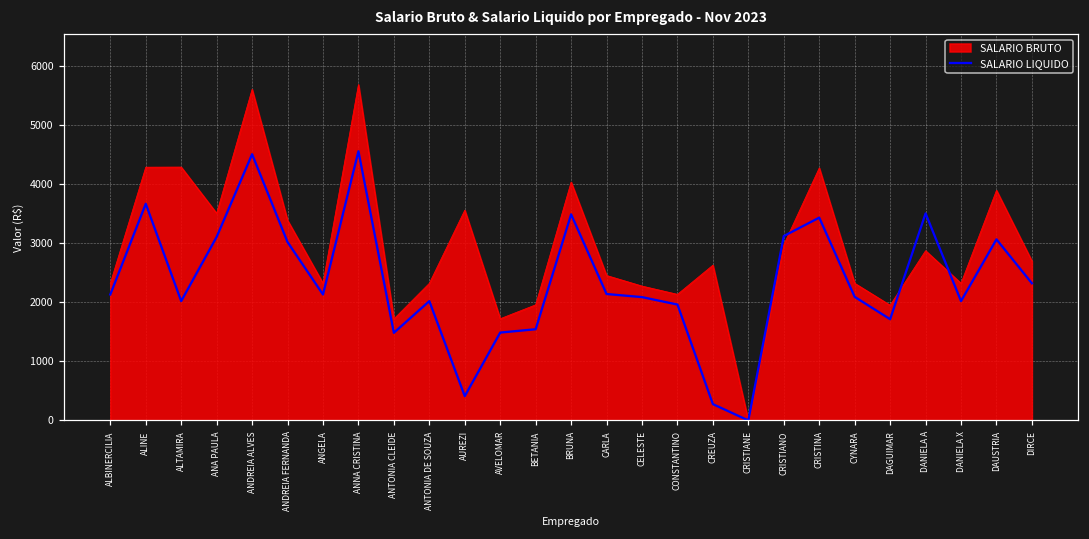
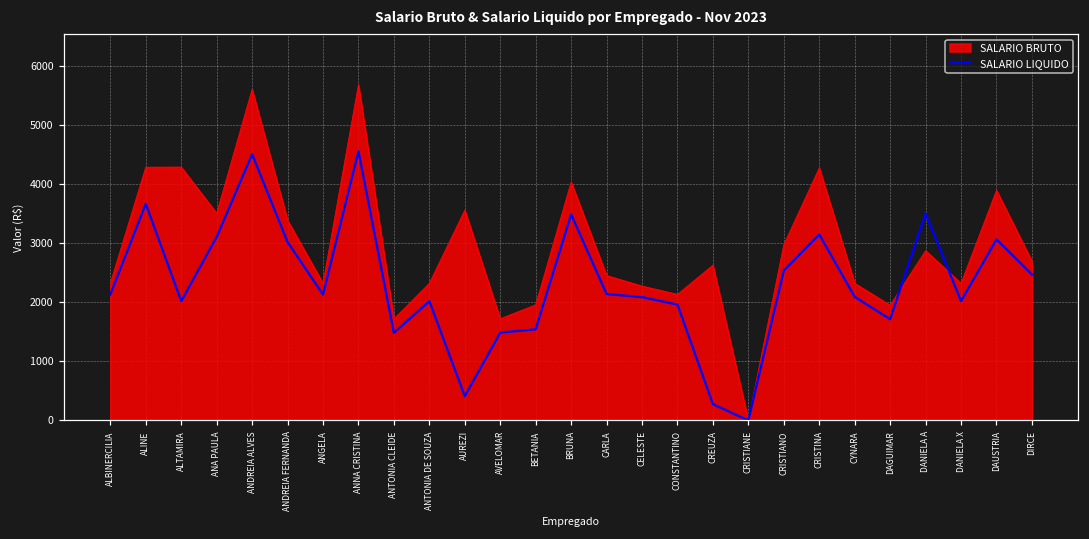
SALARIO LIQUIDO, CRISTIANO: 3100 -> 2500
SALARIO LIQUIDO, CRISTINA: 3400 -> 3100
SALARIO LIQUIDO, DIRCE: 2300 -> 2500
